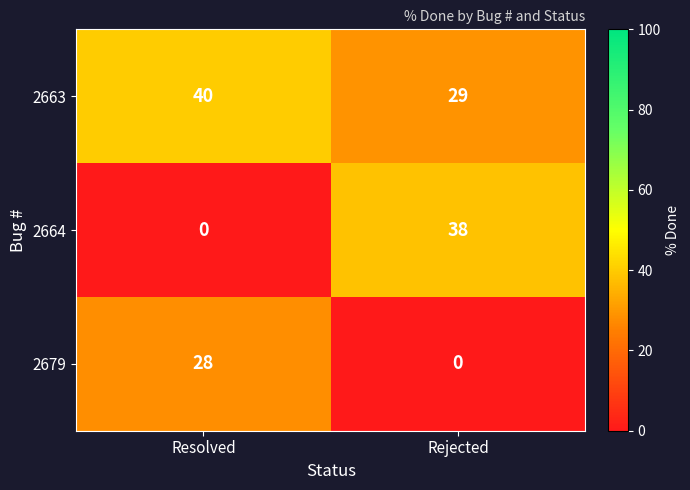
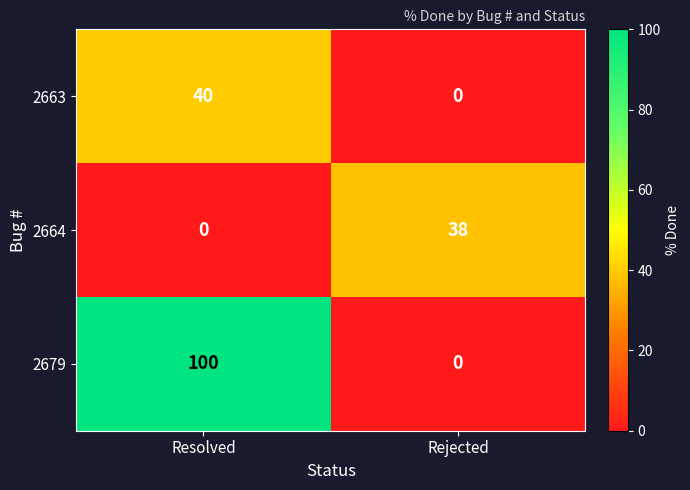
2663, Rejected: 29 -> 0
2679, Resolved: 28 -> 100
